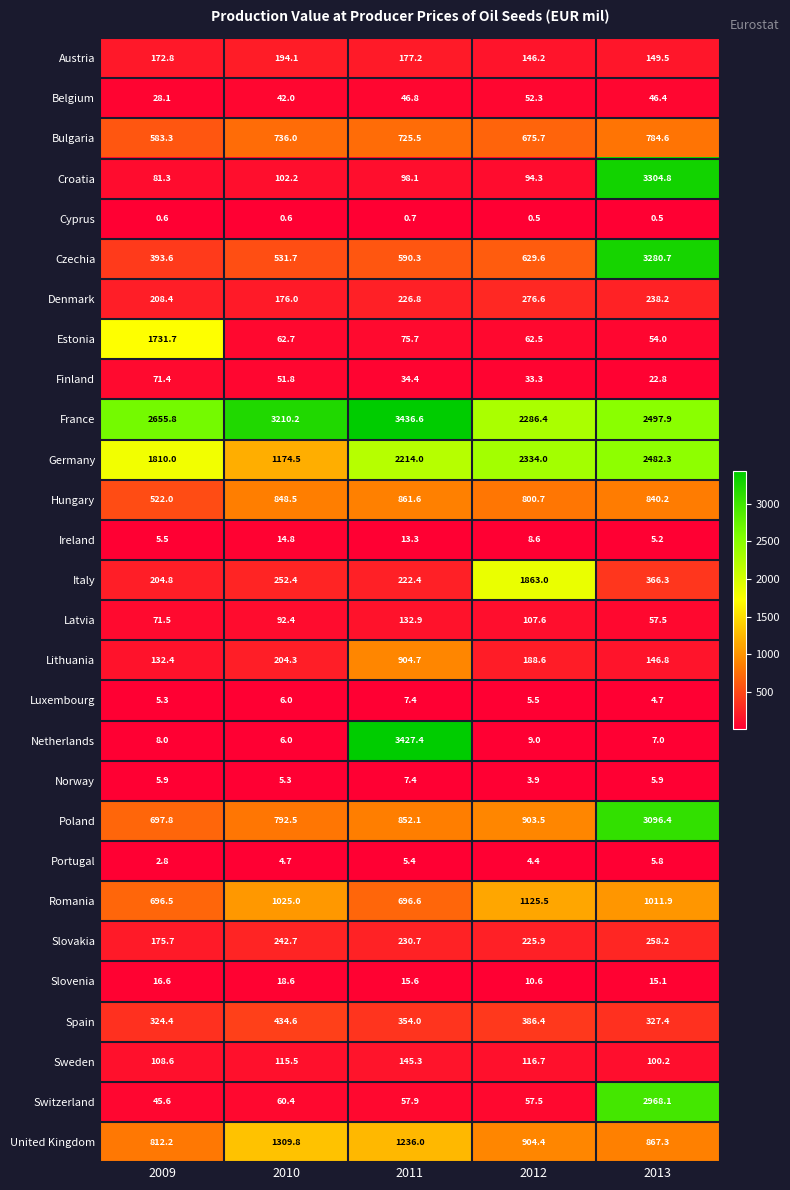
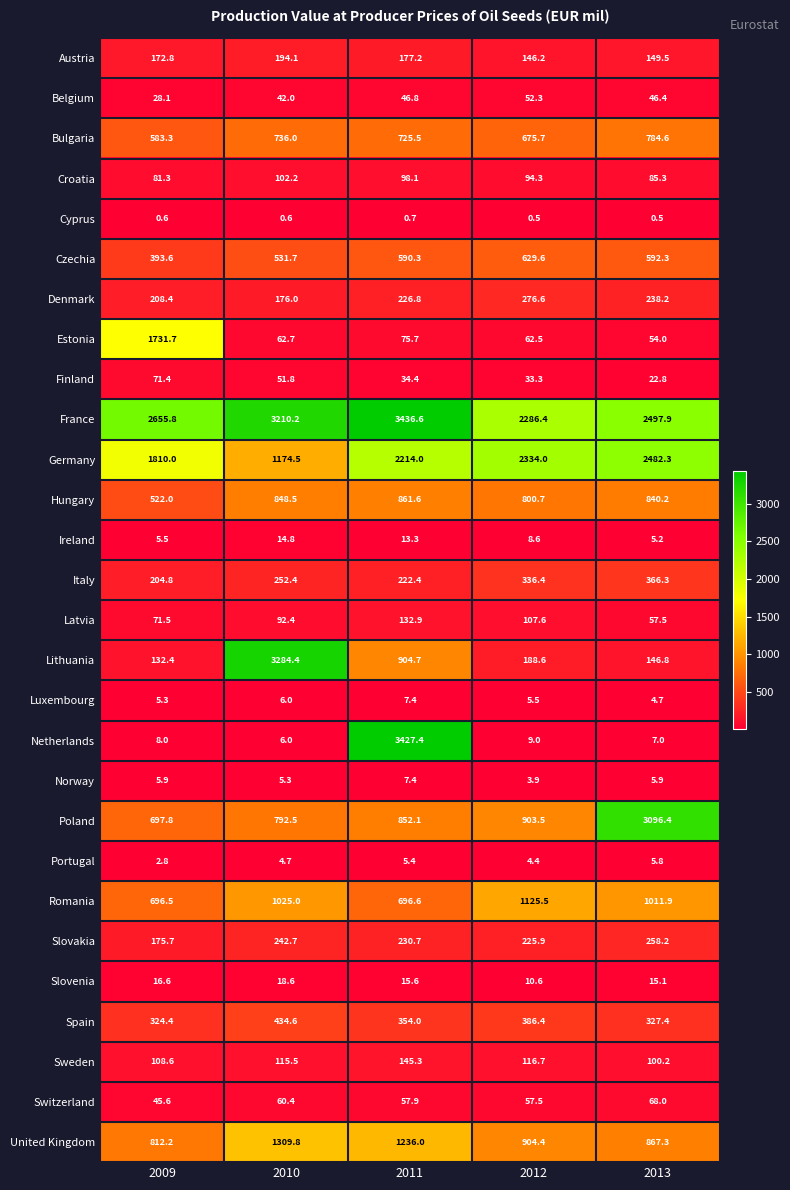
Croatia, 2013: 3304.8 -> 85.3
Czechia, 2013: 3280.7 -> 592.3
Italy, 2012: 1863.0 -> 336.4
Lithuania, 2010: 204.3 -> 3284.4
Switzerland, 2013: 2968.1 -> 68.0
